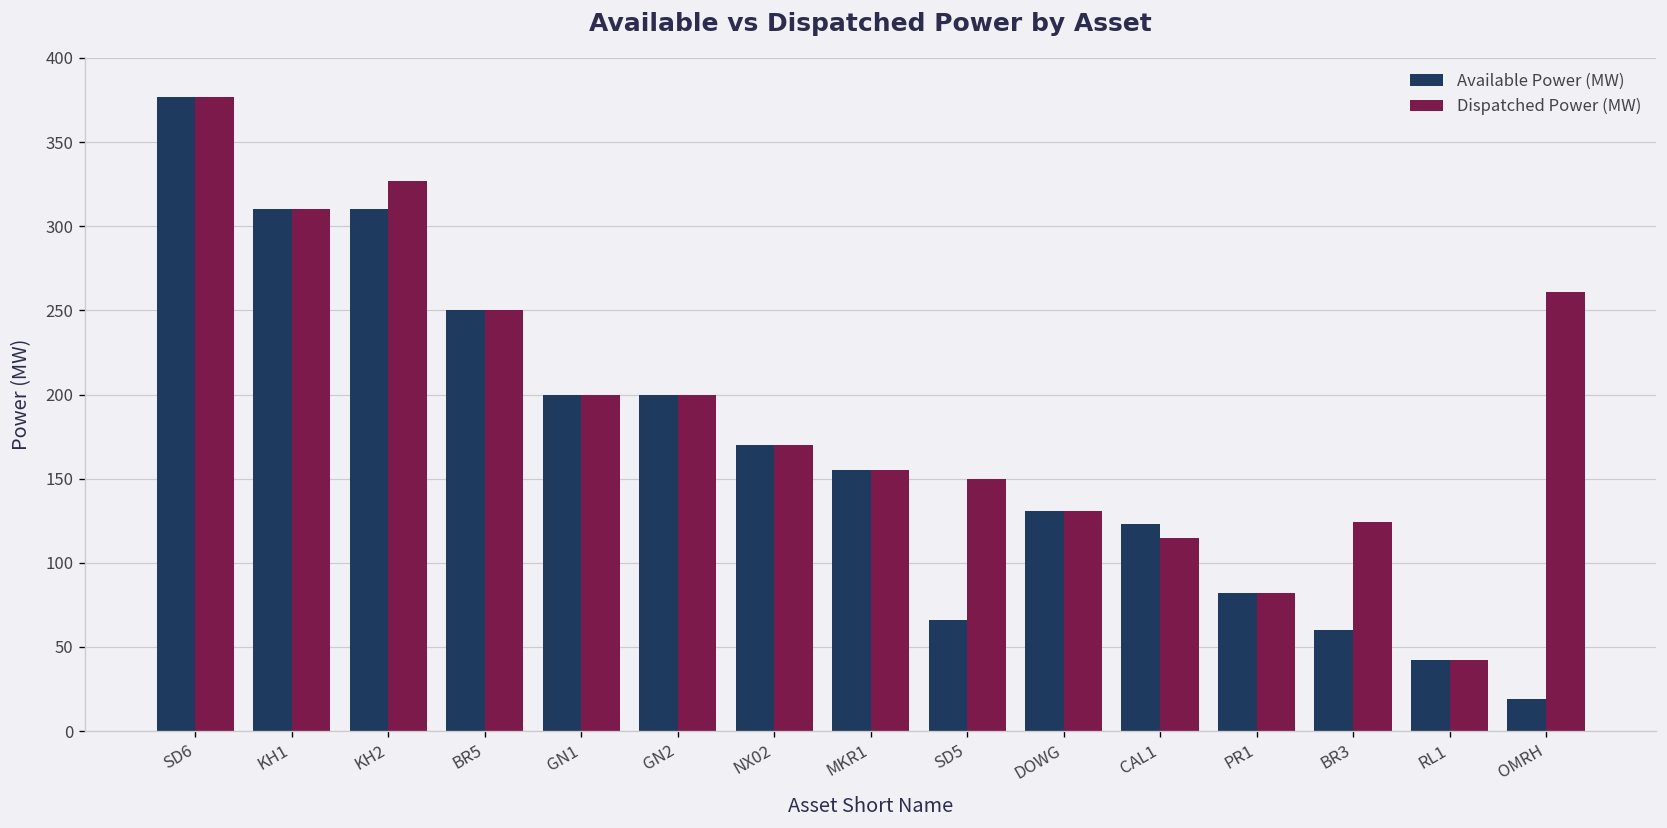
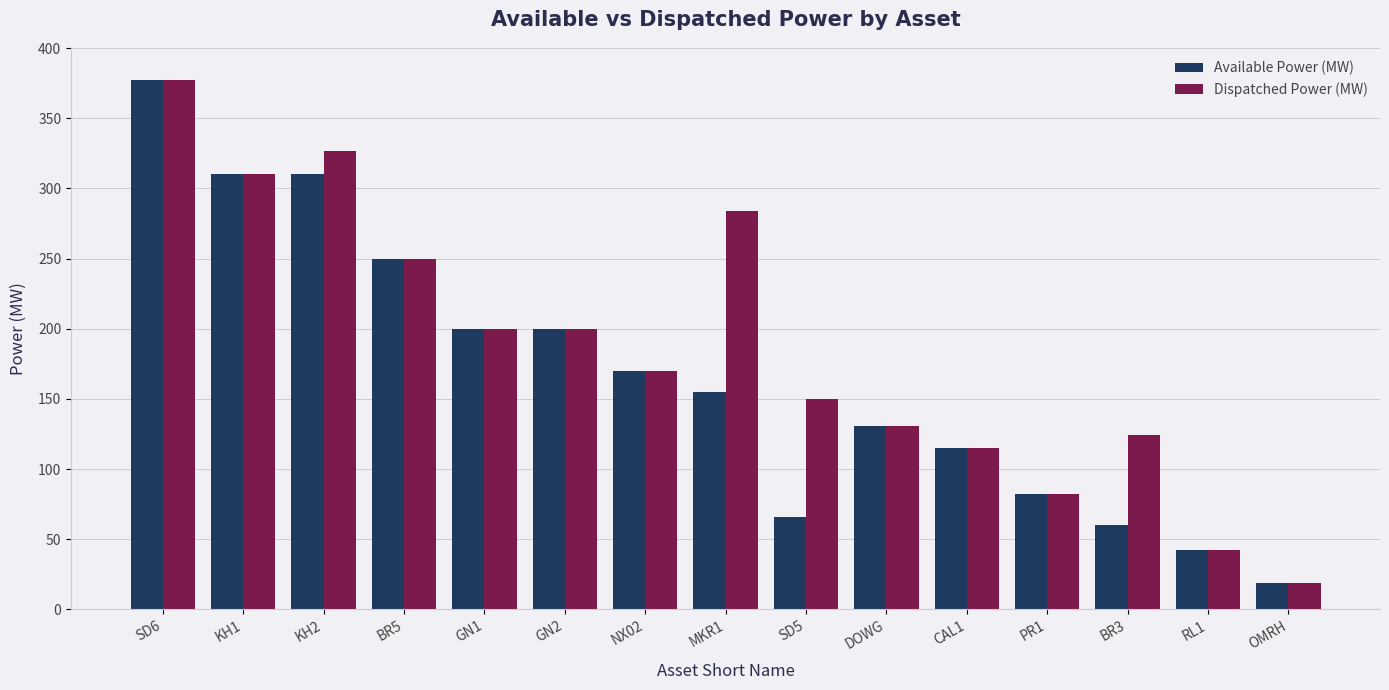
Dispatched Power (MW), MKR1: 155 -> 284
Available Power (MW), CAL1: 123 -> 115
Dispatched Power (MW), OMRH: 261 -> 19
